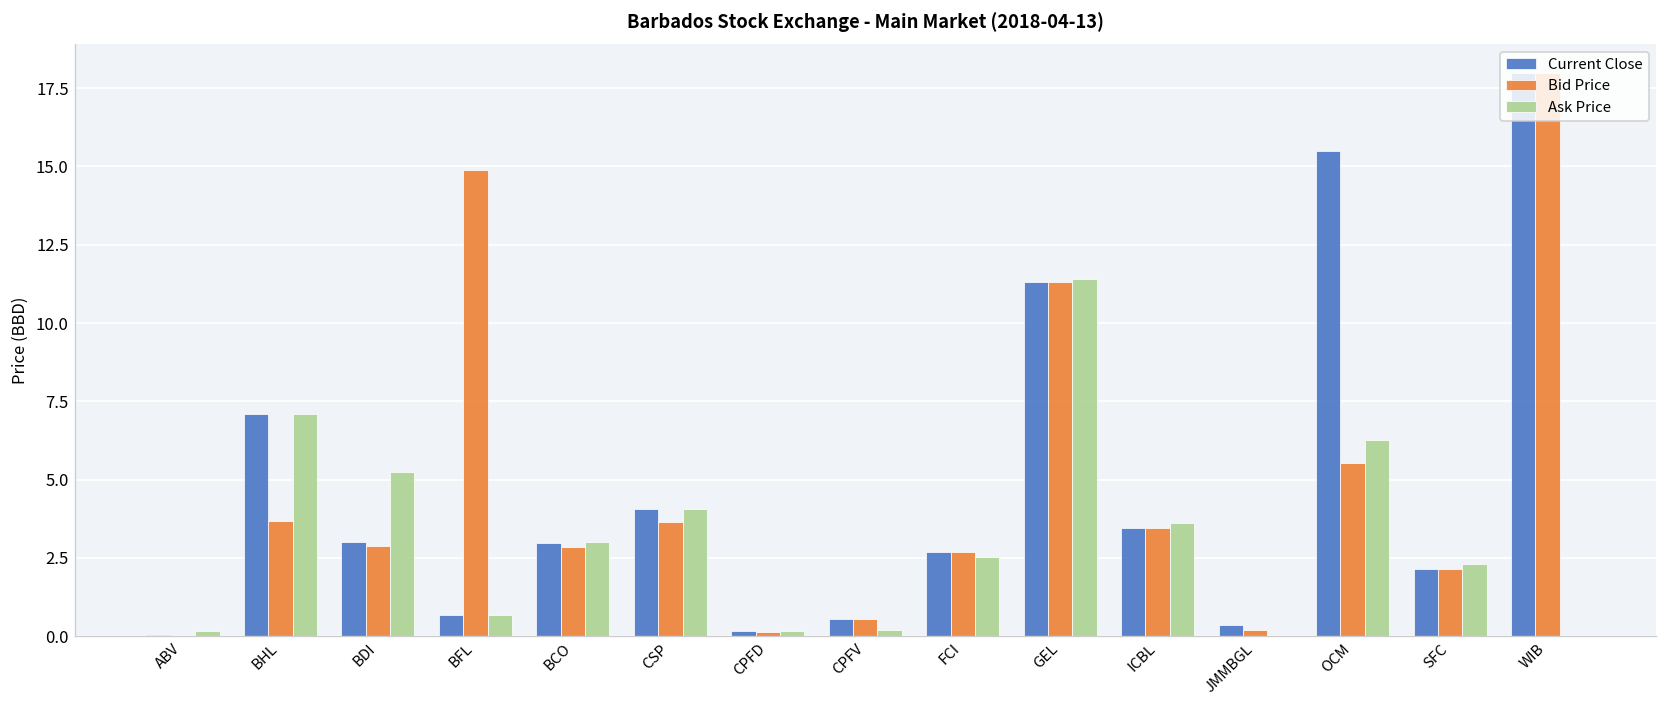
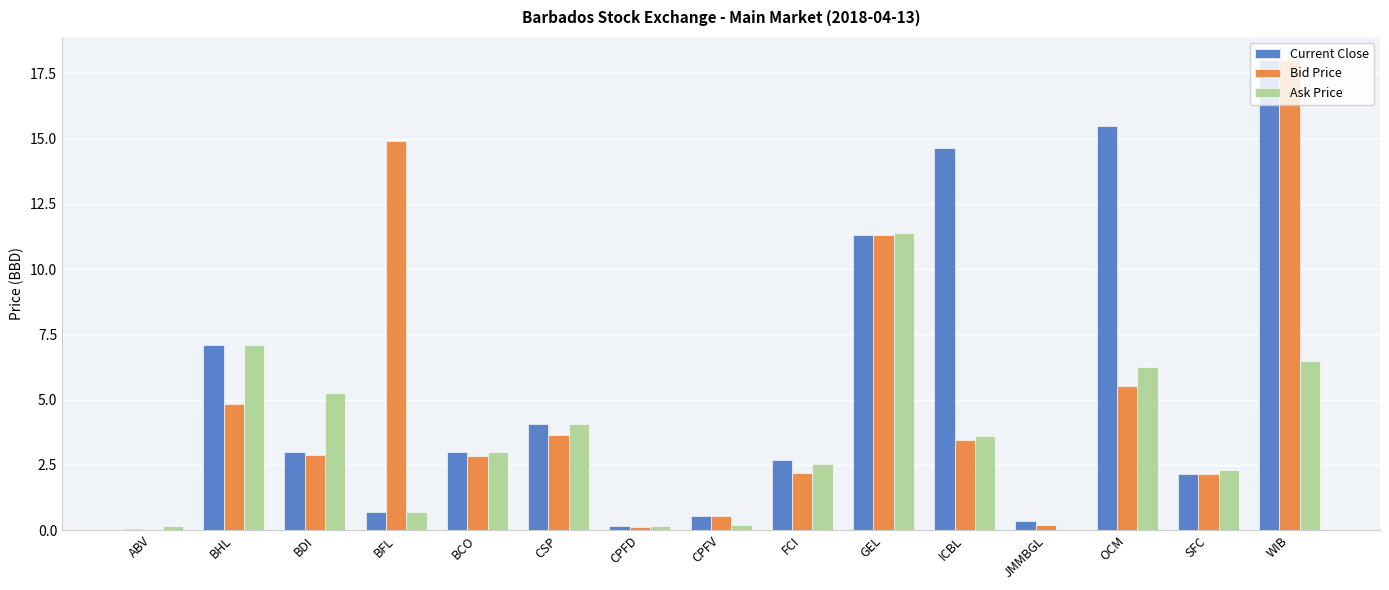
Bid Price, BHL: 3.7 -> 4.9
Bid Price, FCI: 2.7 -> 2.2
Current Close, ICBL: 3.5 -> 14.6
Ask Price, WIB: 0.0 -> 6.5
